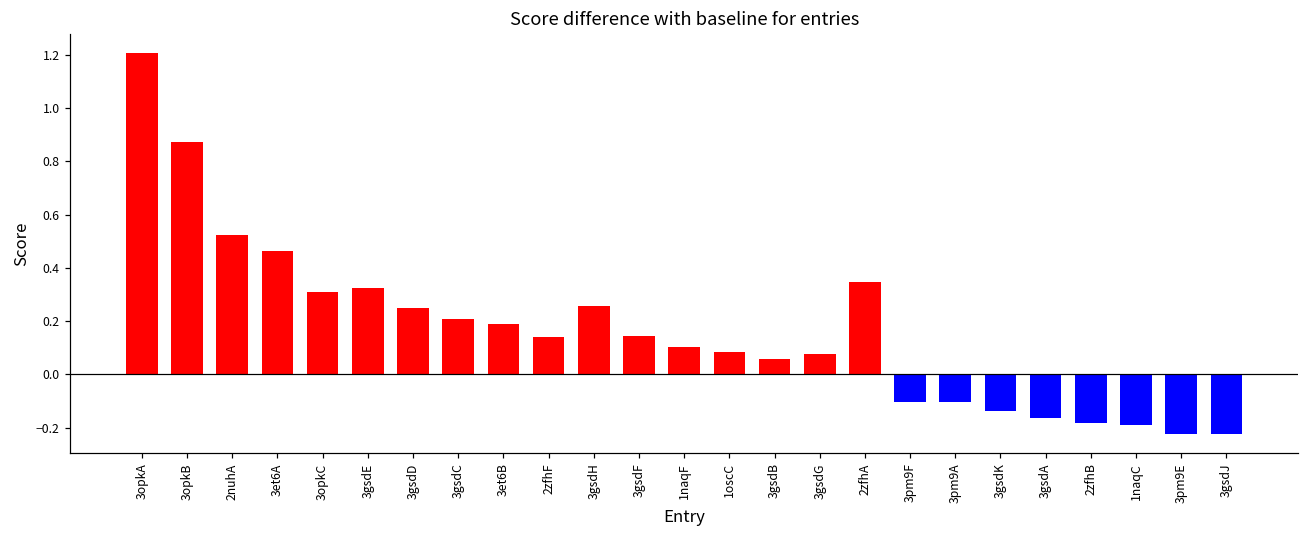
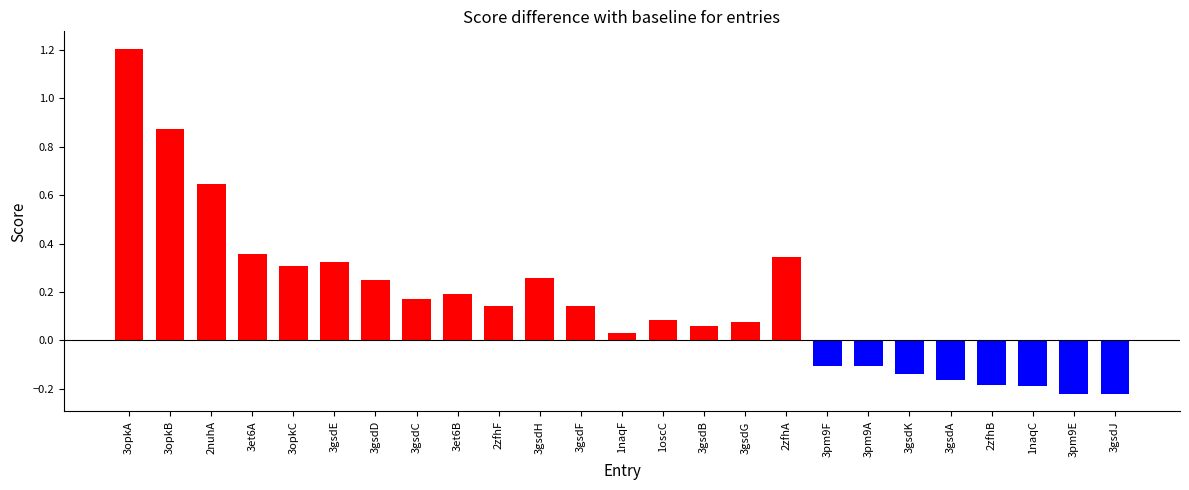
2nuhA: 0.52 -> 0.65
3et6A: 0.47 -> 0.36
3gsdC: 0.21 -> 0.17
1naqF: 0.11 -> 0.03
